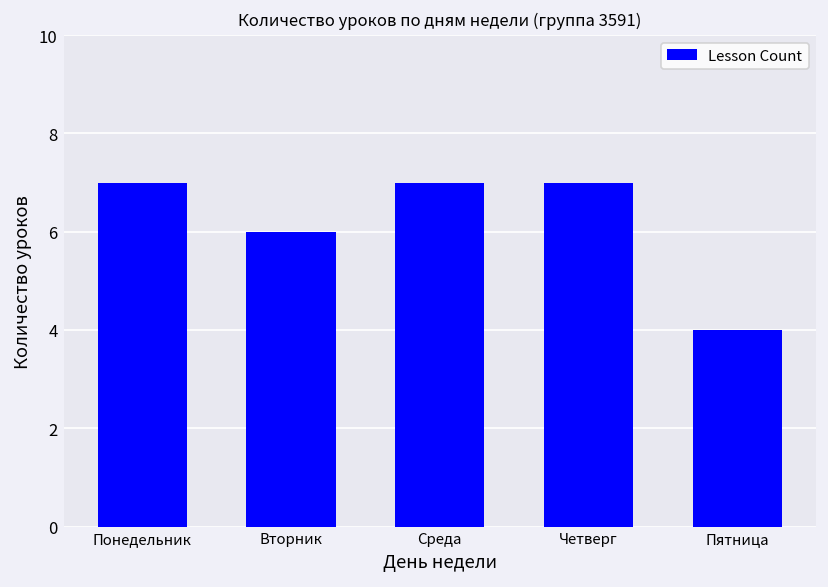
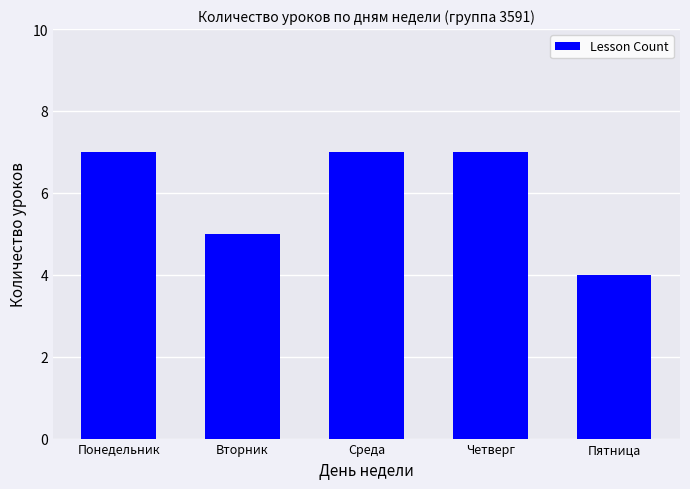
Вторник: 6 -> 5
